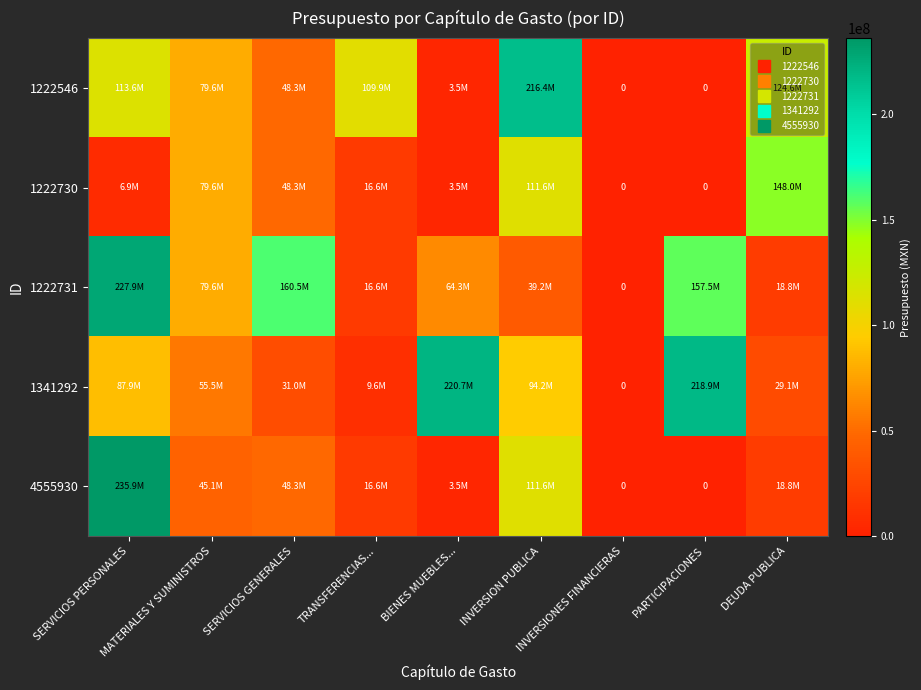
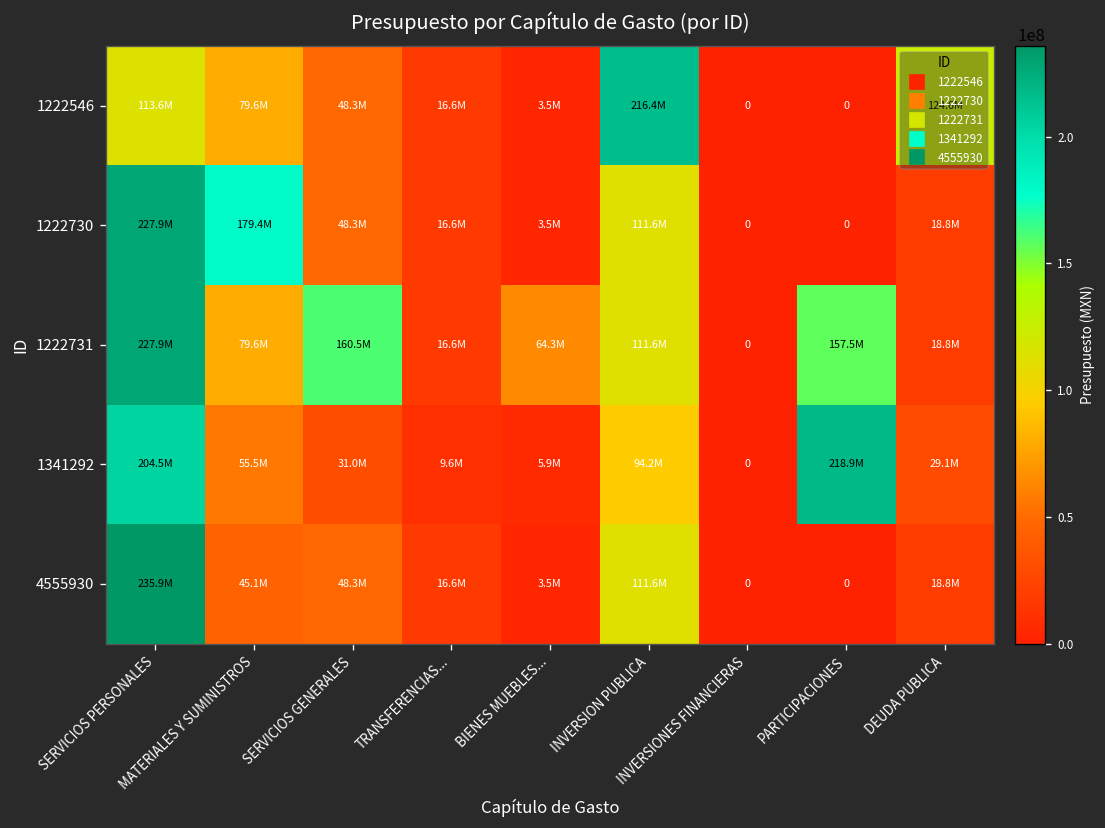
1222546, TRANSFERENCIAS...: 109.9M -> 16.6M
1222730, SERVICIOS PERSONALES: 6.9M -> 227.9M
1222730, MATERIALES Y SUMINISTROS: 79.6M -> 179.4M
1222730, DEUDA PUBLICA: 148.0M -> 18.8M
1222731, INVERSION PUBLICA: 39.2M -> 111.6M
1341292, SERVICIOS PERSONALES: 87.9M -> 204.5M
1341292, BIENES MUEBLES...: 220.7M -> 5.9M
